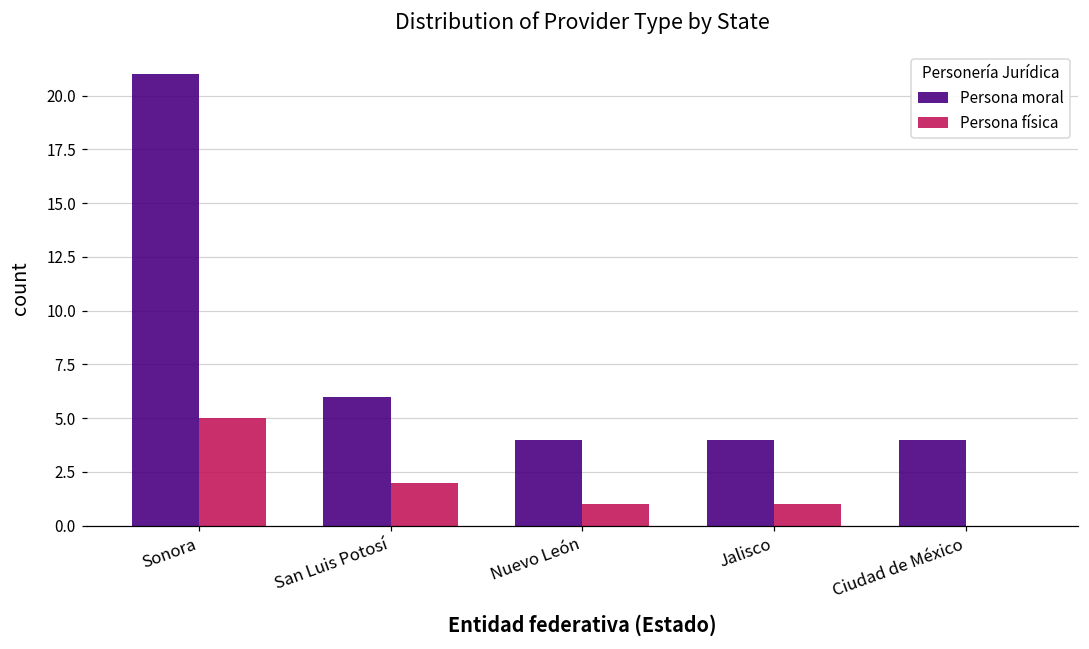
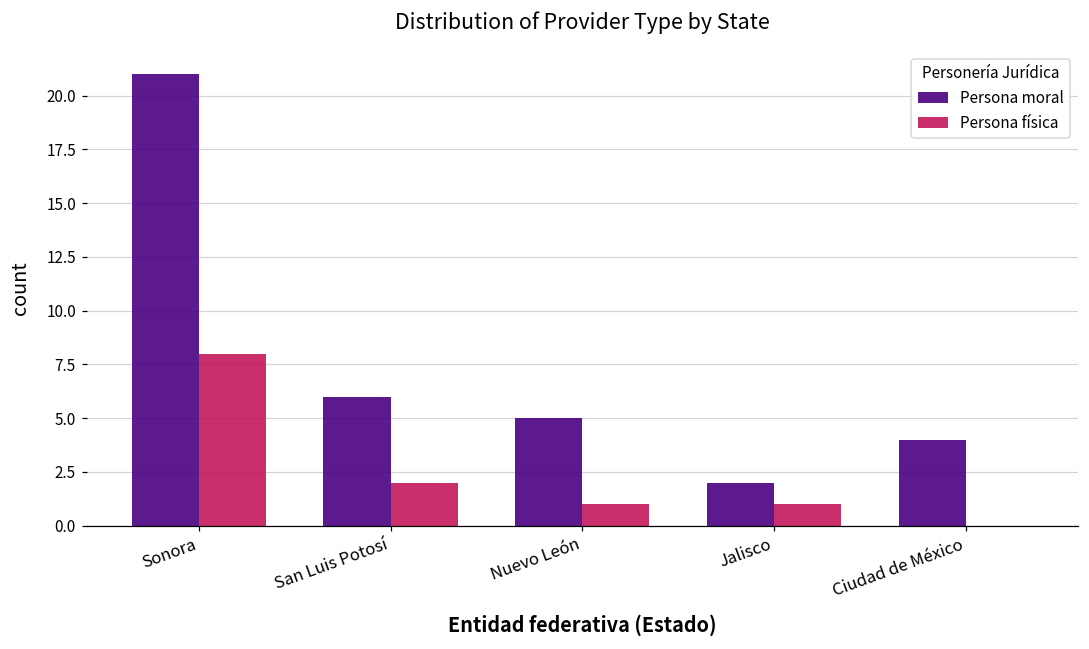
Persona física, Sonora: 5 -> 8
Persona moral, Nuevo León: 4 -> 5
Persona moral, Jalisco: 4 -> 2
